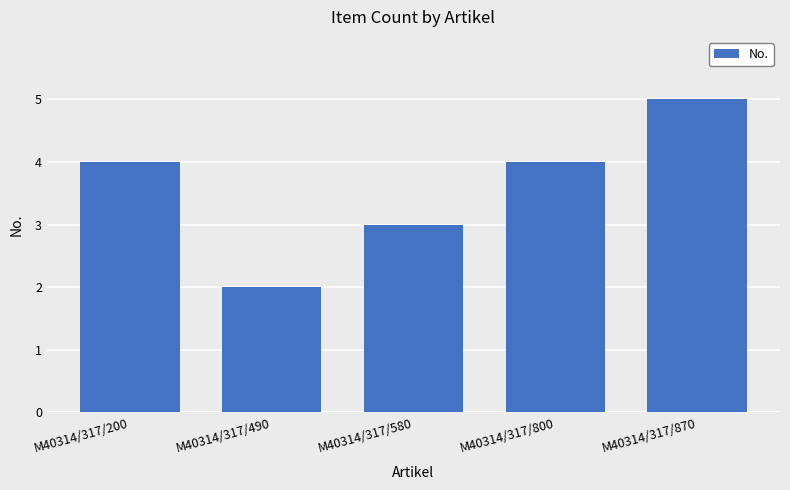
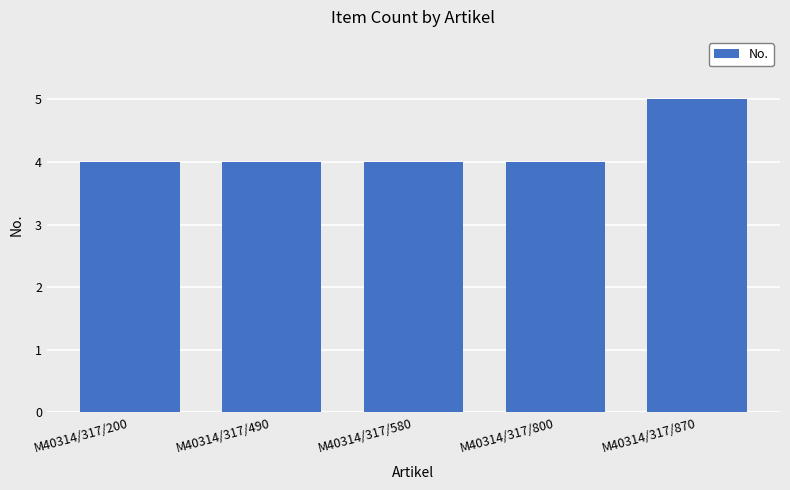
M40314/317/490: 2 -> 4
M40314/317/580: 3 -> 4
